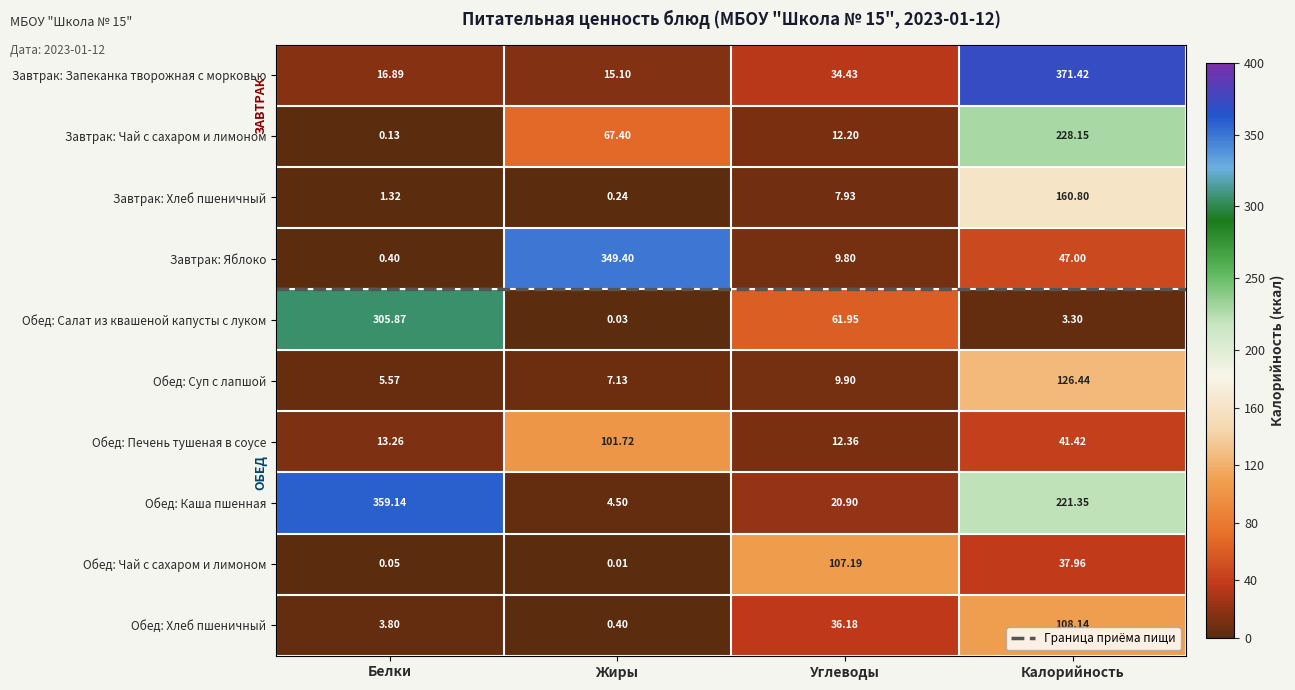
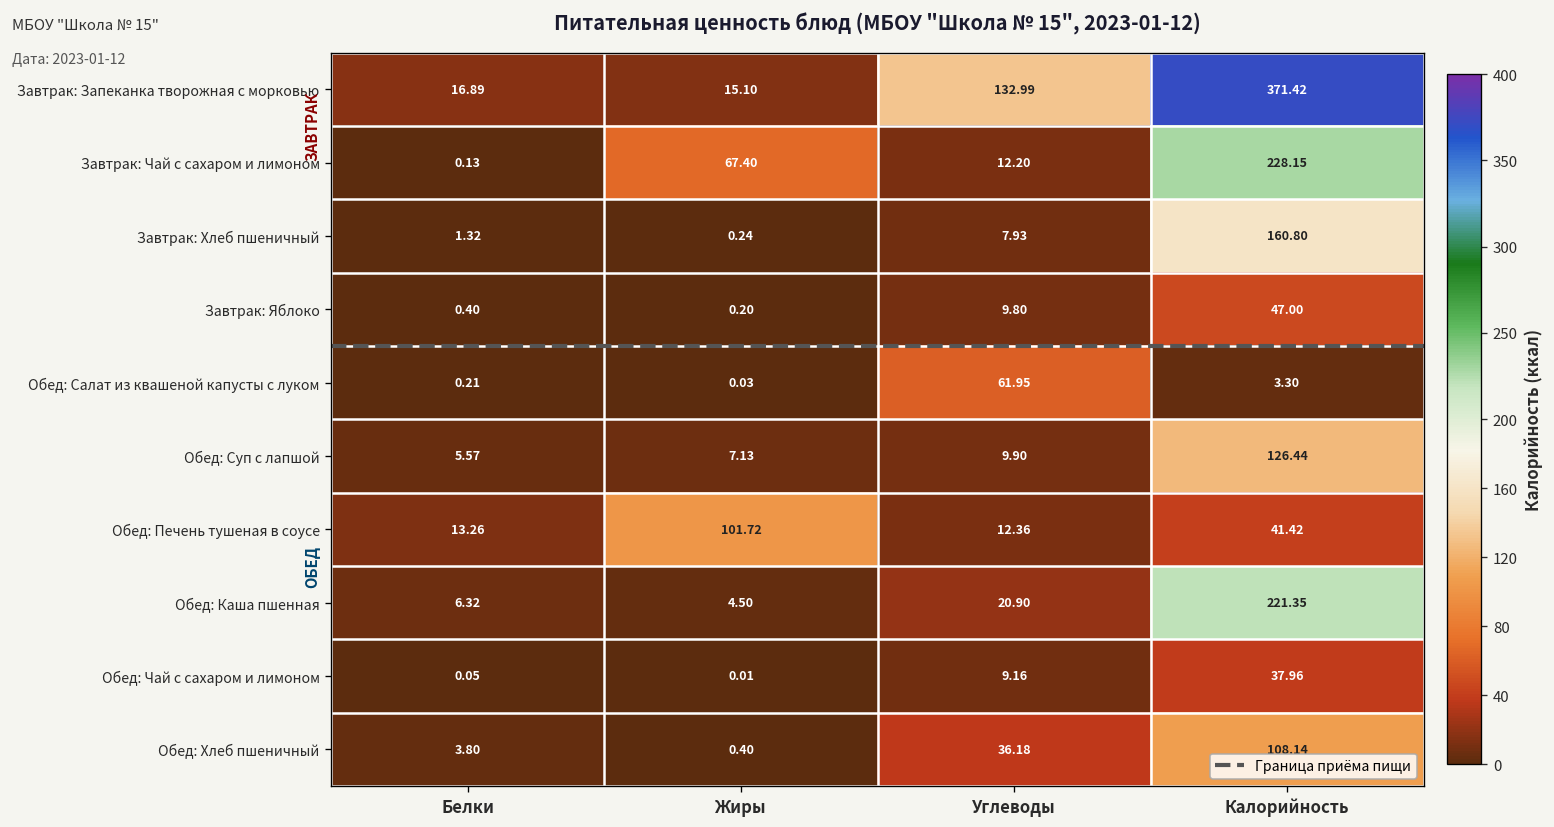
Завтрак: Запеканка творожная с морковью, Углеводы: 34.43 -> 132.99
Завтрак: Яблоко, Жиры: 349.40 -> 0.20
Обед: Салат из квашеной капусты с луком, Белки: 305.87 -> 0.21
Обед: Каша пшенная, Белки: 359.14 -> 6.32
Обед: Чай с сахаром и лимоном, Углеводы: 107.19 -> 9.16
